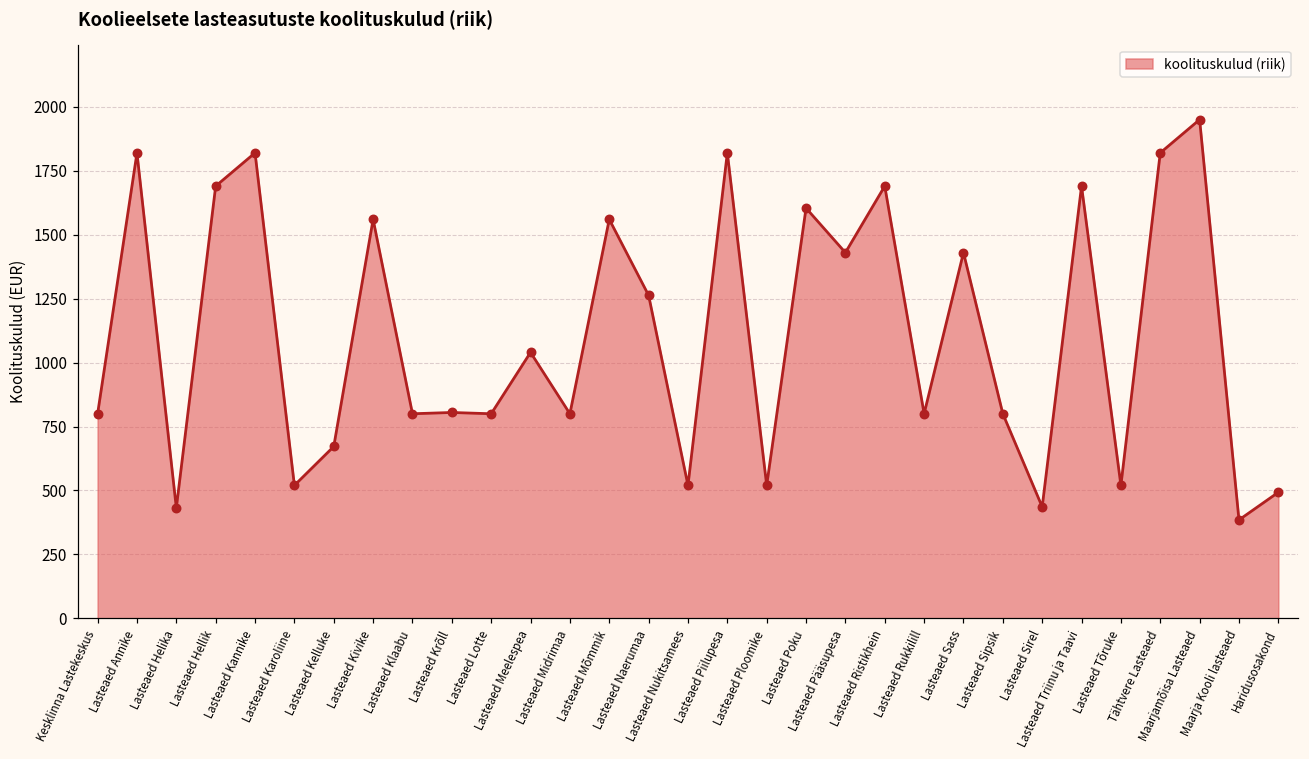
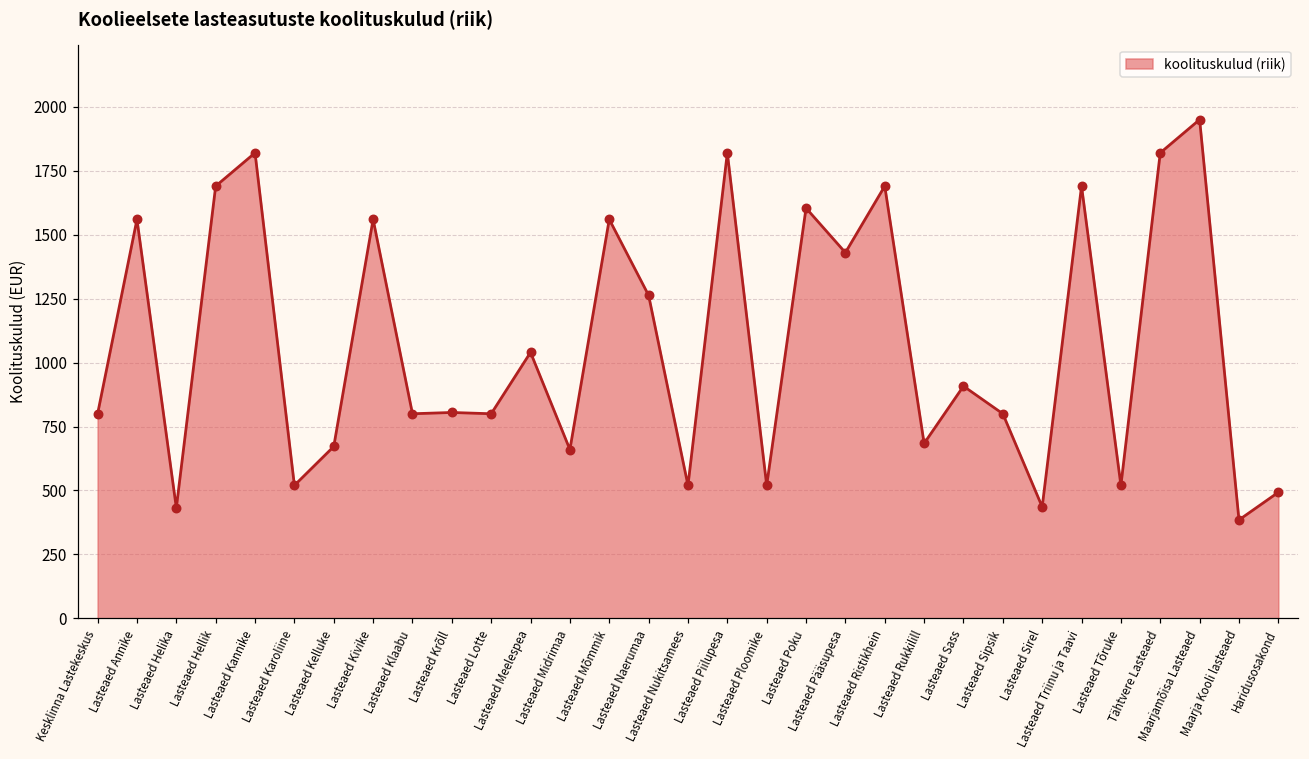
Lasteaed Annike: 1820 -> 1560
Lasteaed Midrimaa: 800 -> 660
Lasteaed Rukkilill: 800 -> 680
Lasteaed Sass: 1430 -> 910
